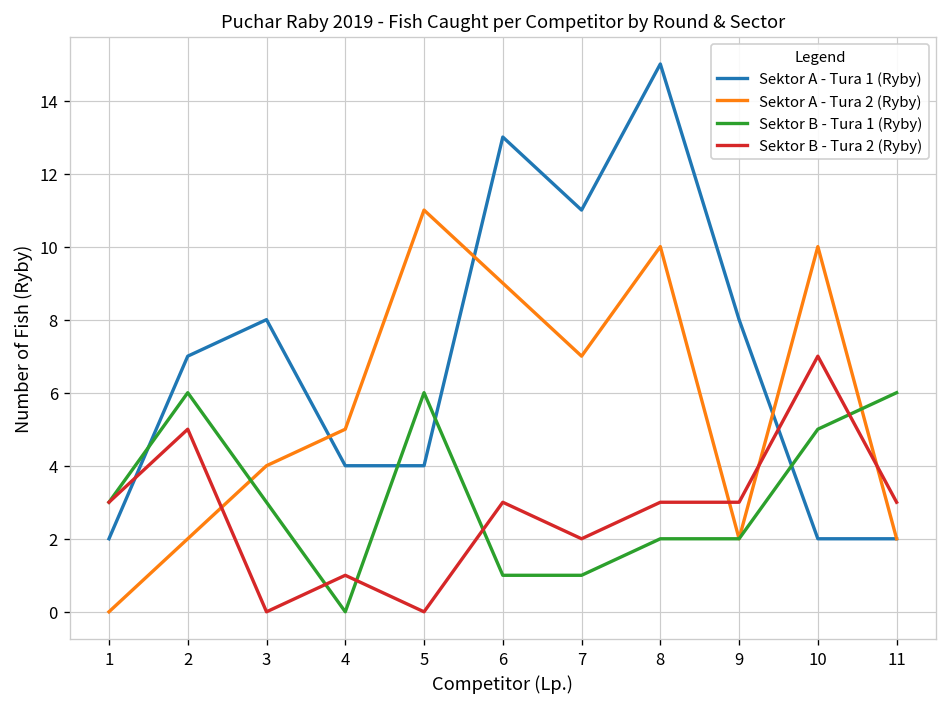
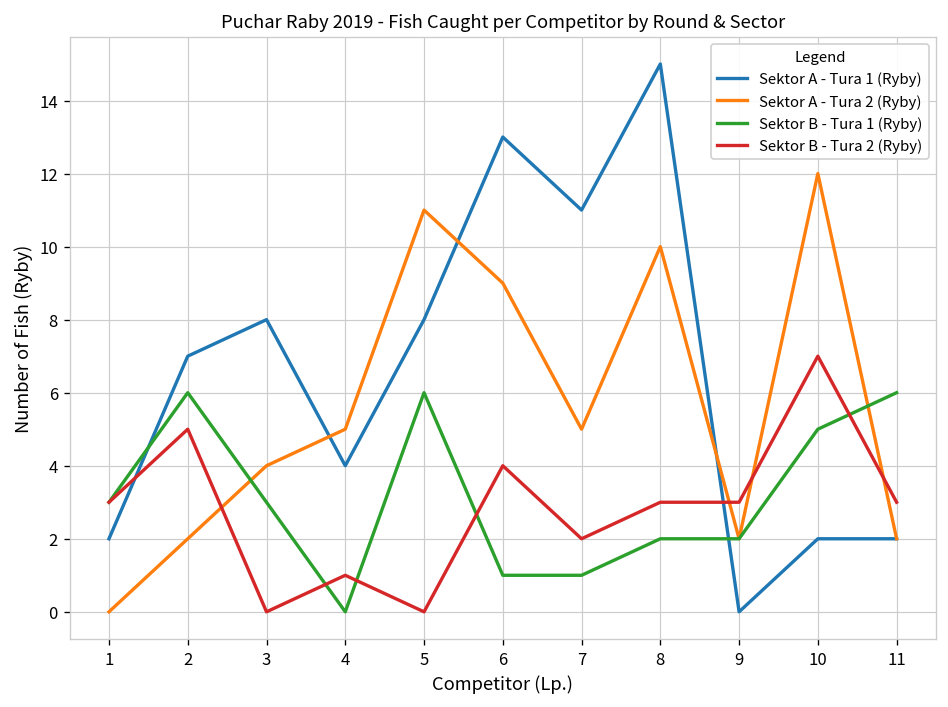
Sektor A - Tura 1 (Ryby), 5: 4 -> 8
Sektor B - Tura 2 (Ryby), 6: 3 -> 4
Sektor A - Tura 2 (Ryby), 7: 7 -> 5
Sektor A - Tura 1 (Ryby), 9: 8 -> 0
Sektor A - Tura 2 (Ryby), 10: 10 -> 12
